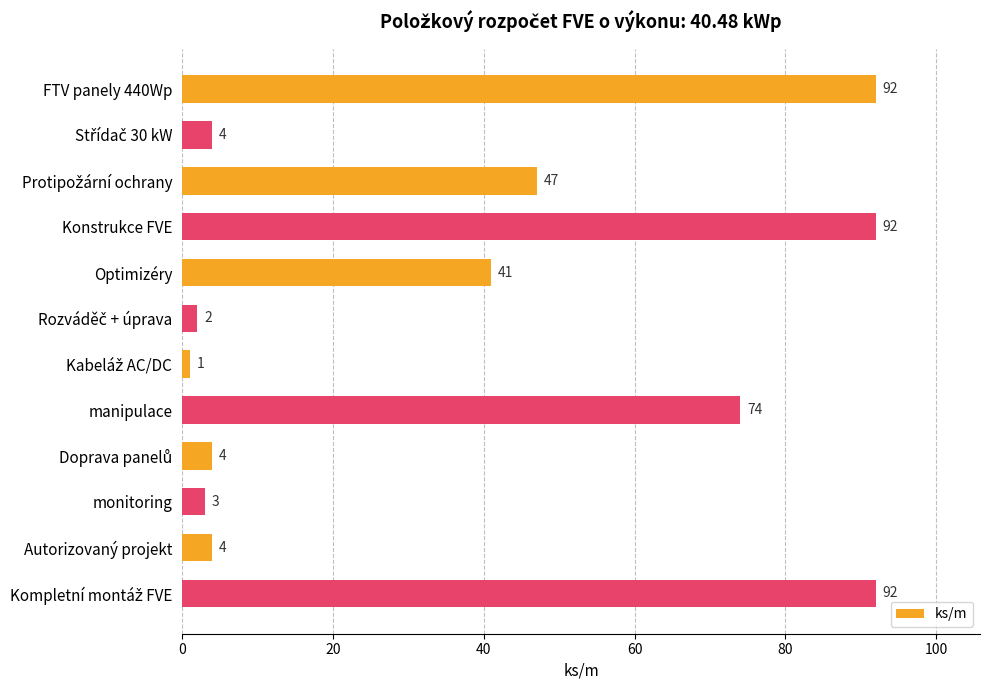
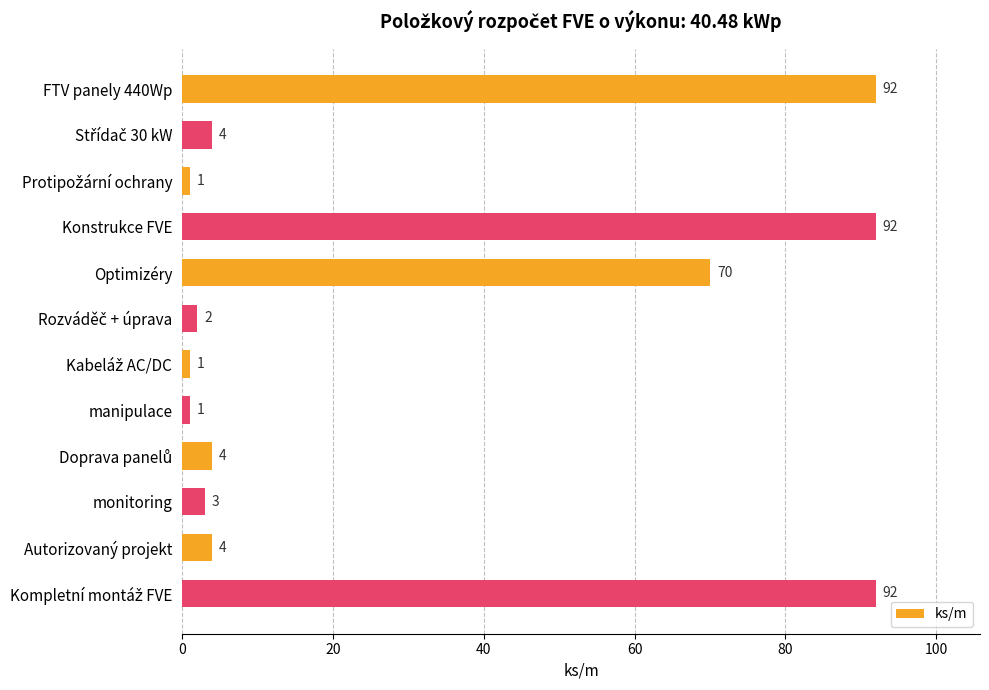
Protipožární ochrany: 47 -> 1
Optimizéry: 41 -> 70
manipulace: 74 -> 1
